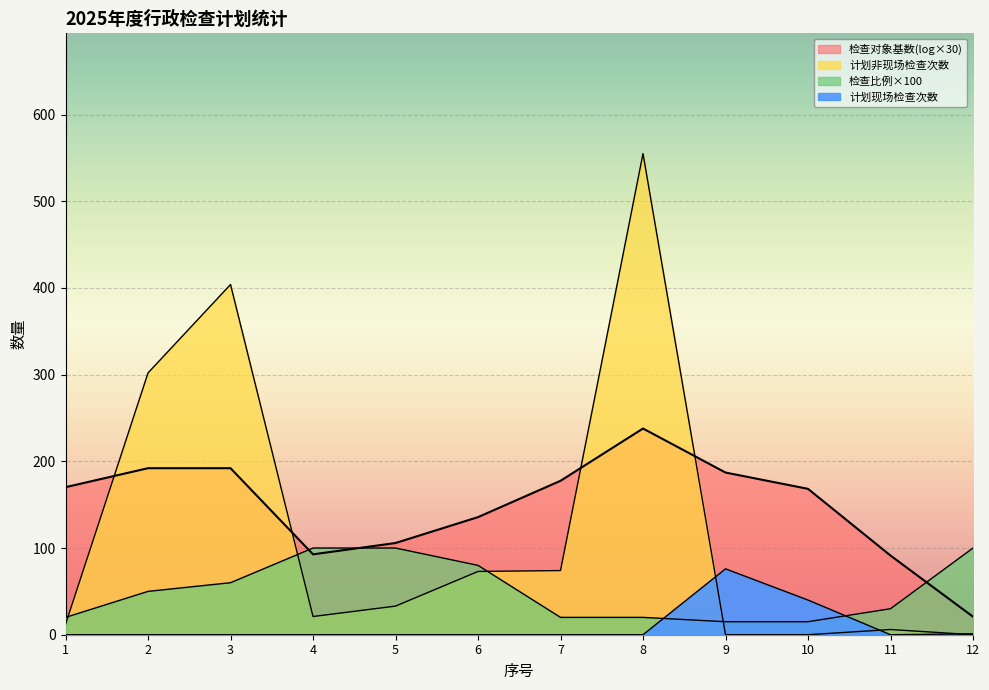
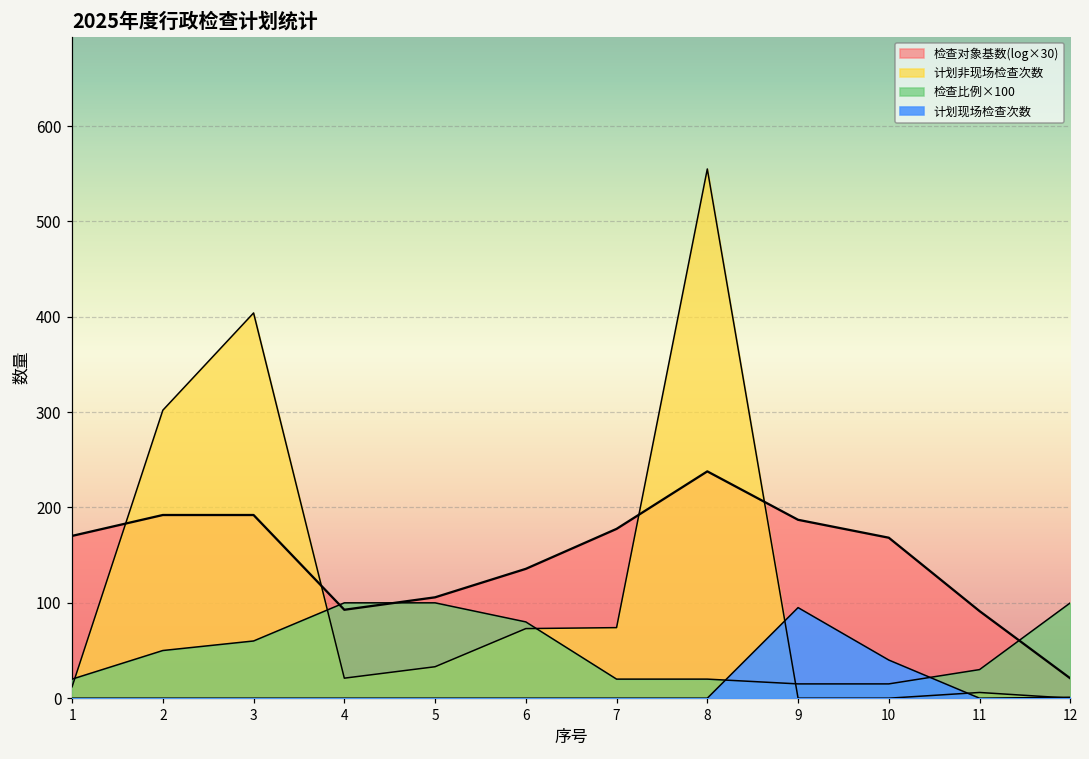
计划现场检查次数, 9: 80 -> 100
